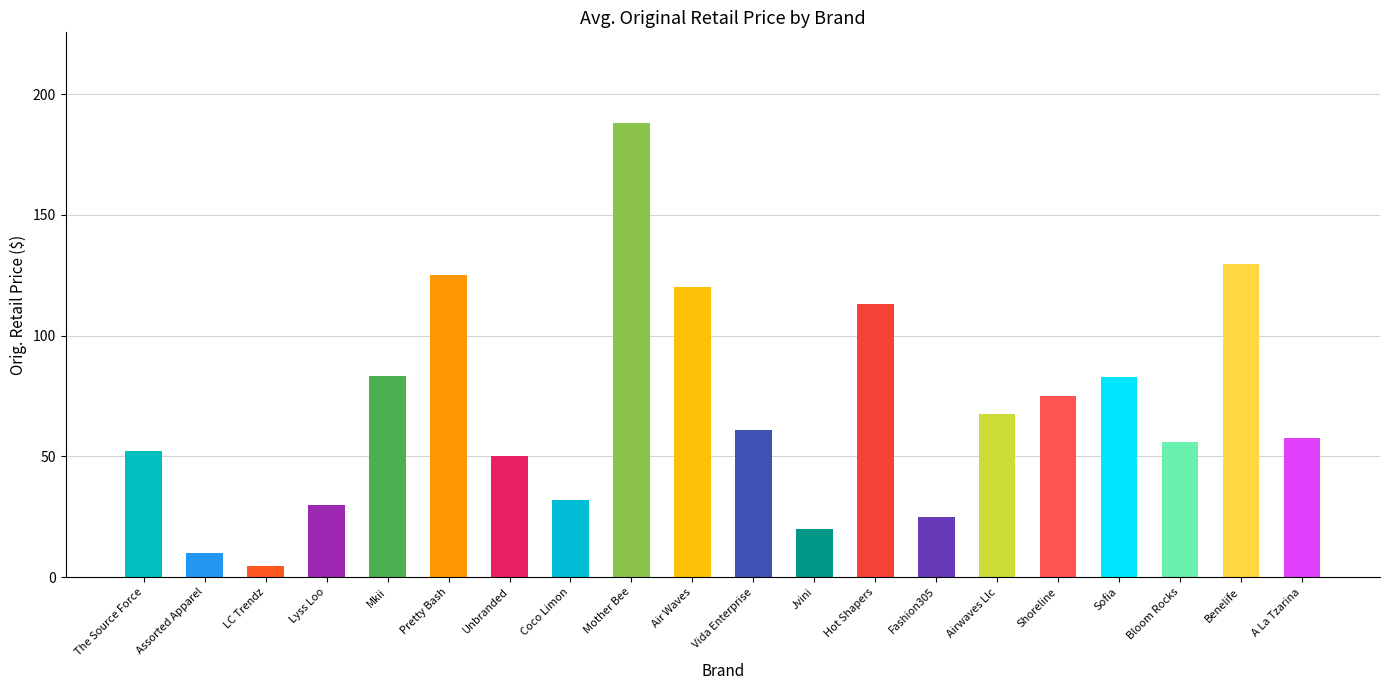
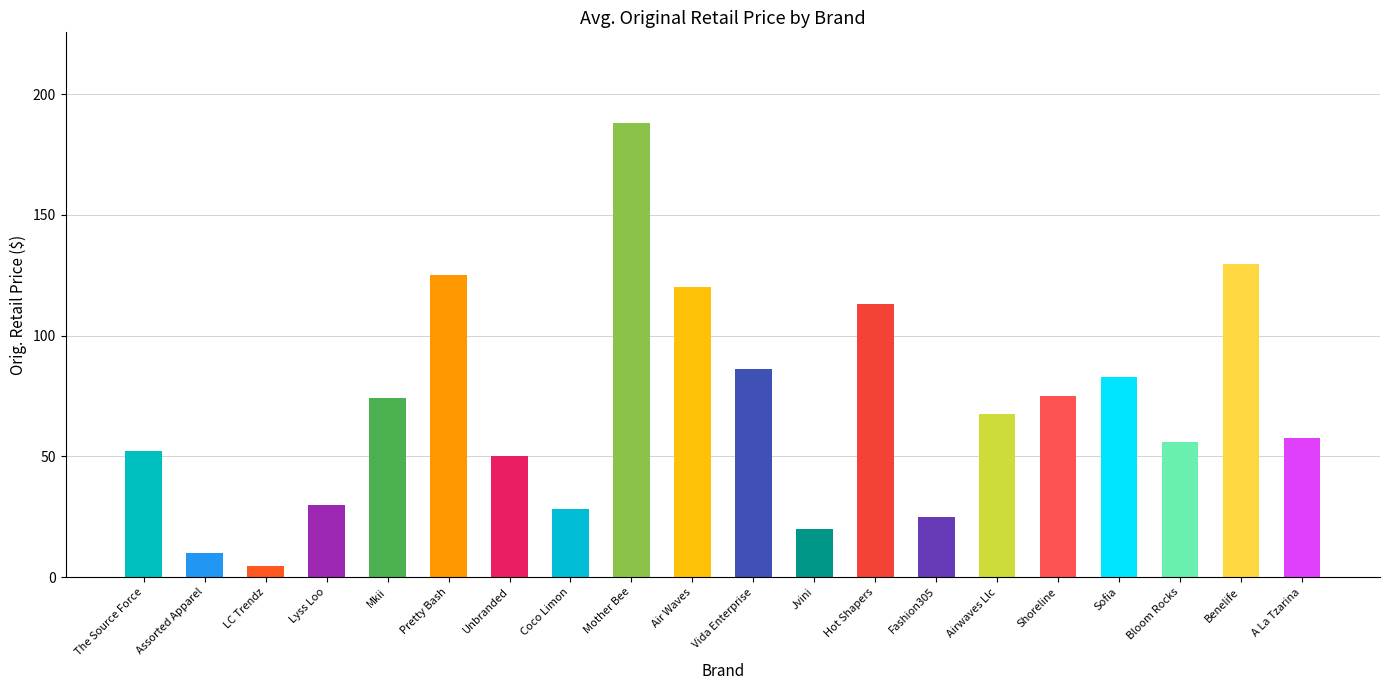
Mkii: 83 -> 74
Coco Limon: 32 -> 28
Vida Enterprise: 61 -> 86
